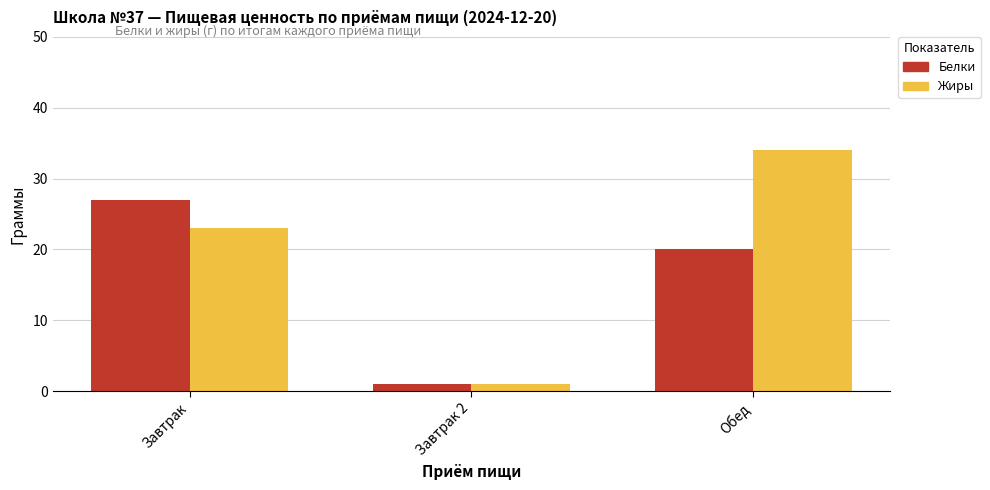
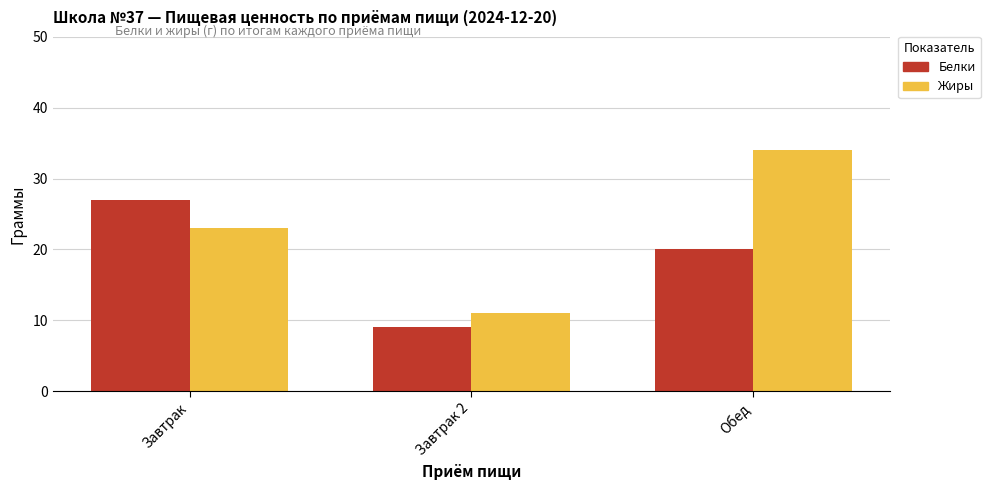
Белки, Завтрак 2: 1 -> 9
Жиры, Завтрак 2: 1 -> 11
